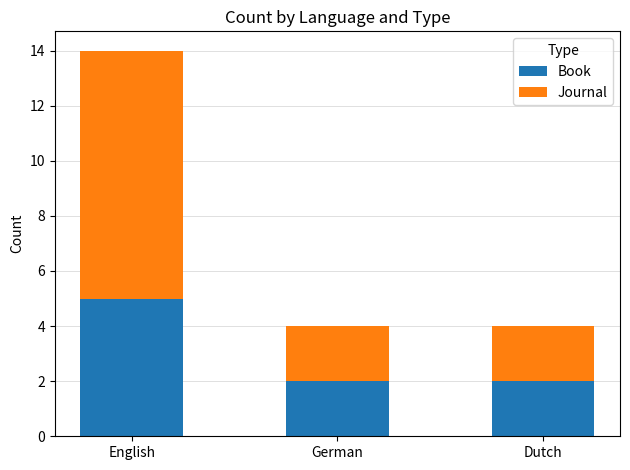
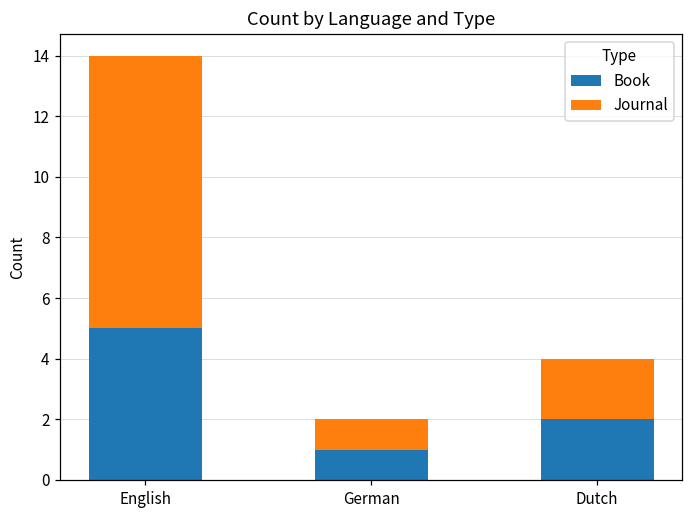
Book, German: 2 -> 1
Journal, German: 2 -> 1
